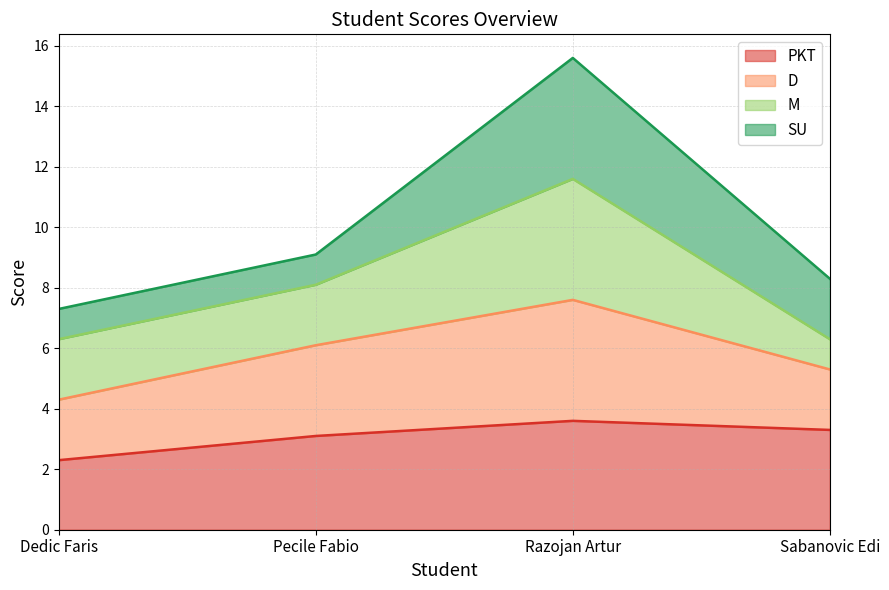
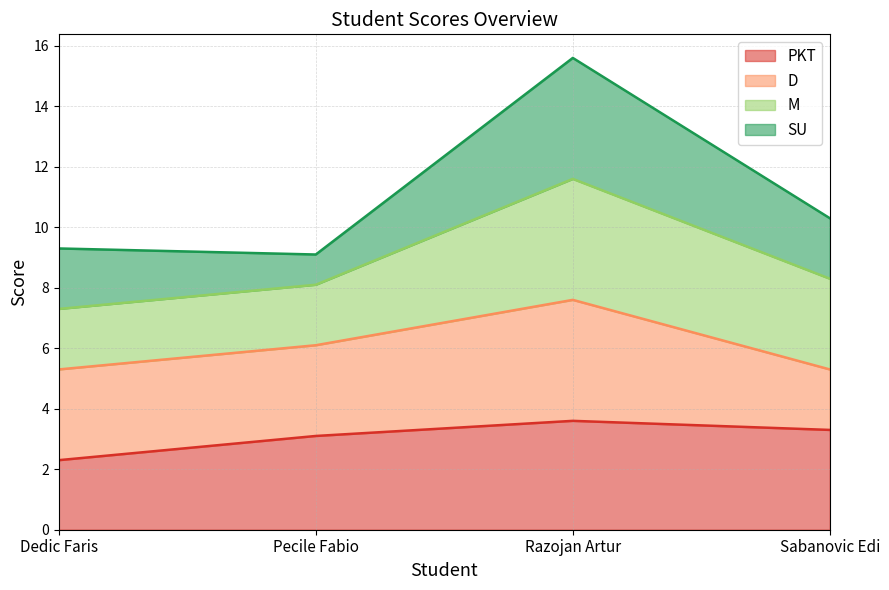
D, Dedic Faris: 2 -> 3
SU, Dedic Faris: 1 -> 2
M, Sabanovic Edi: 1 -> 3
